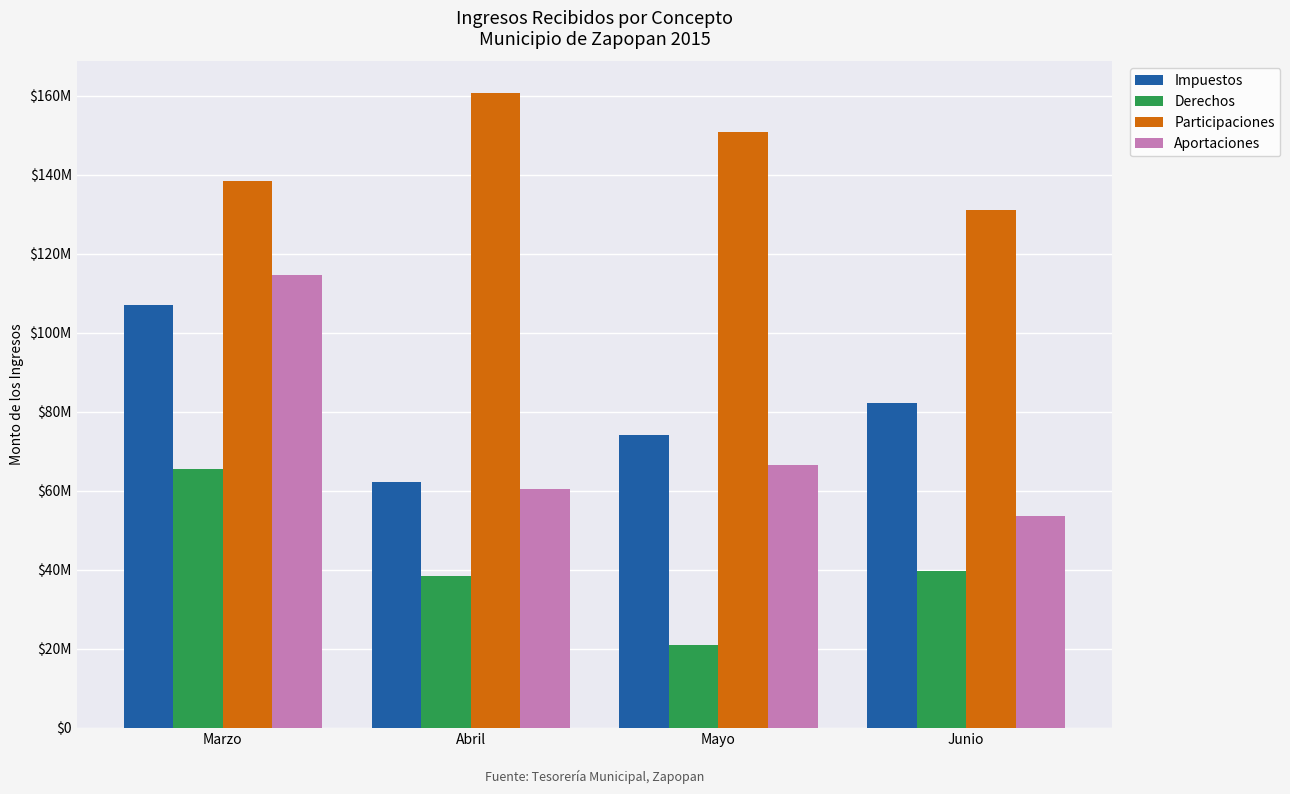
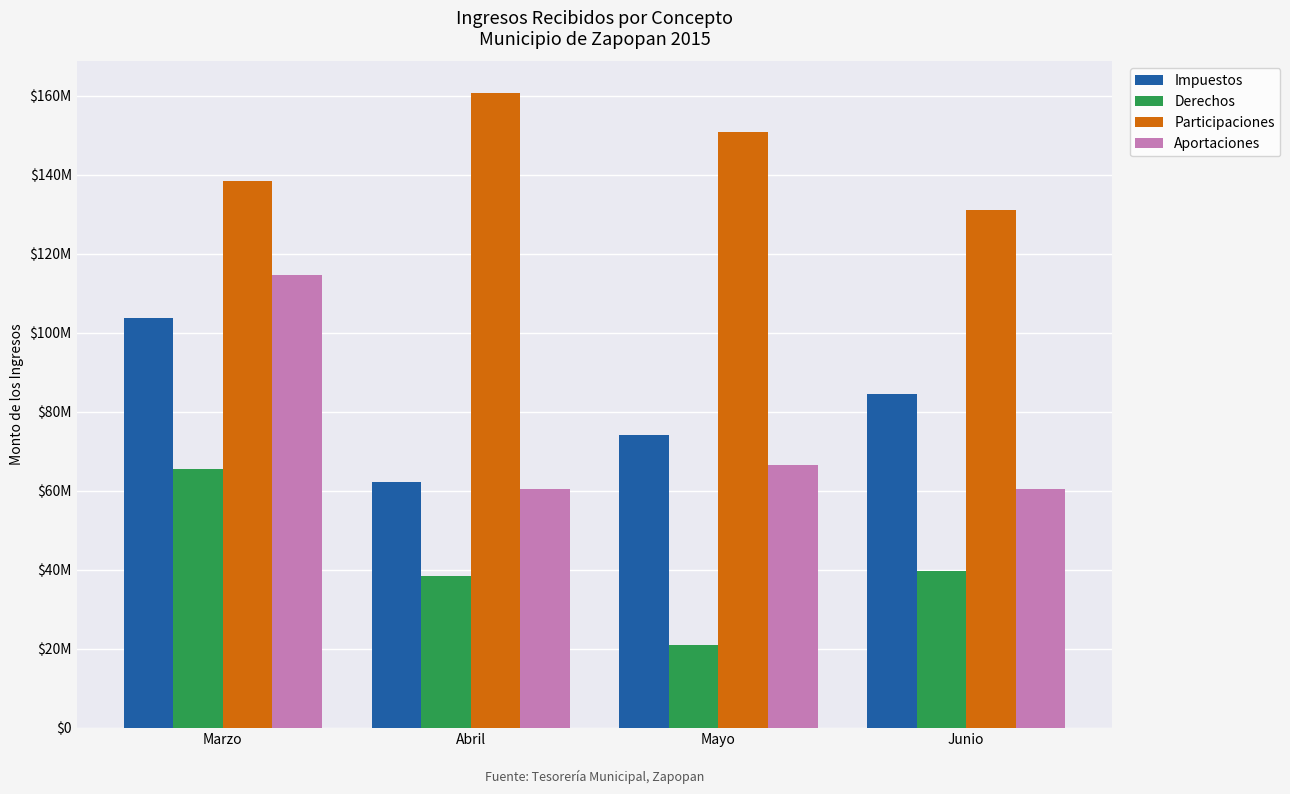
Impuestos, Marzo: $107000000 -> $104000000
Impuestos, Junio: $82000000 -> $85000000
Aportaciones, Junio: $54000000 -> $60000000
